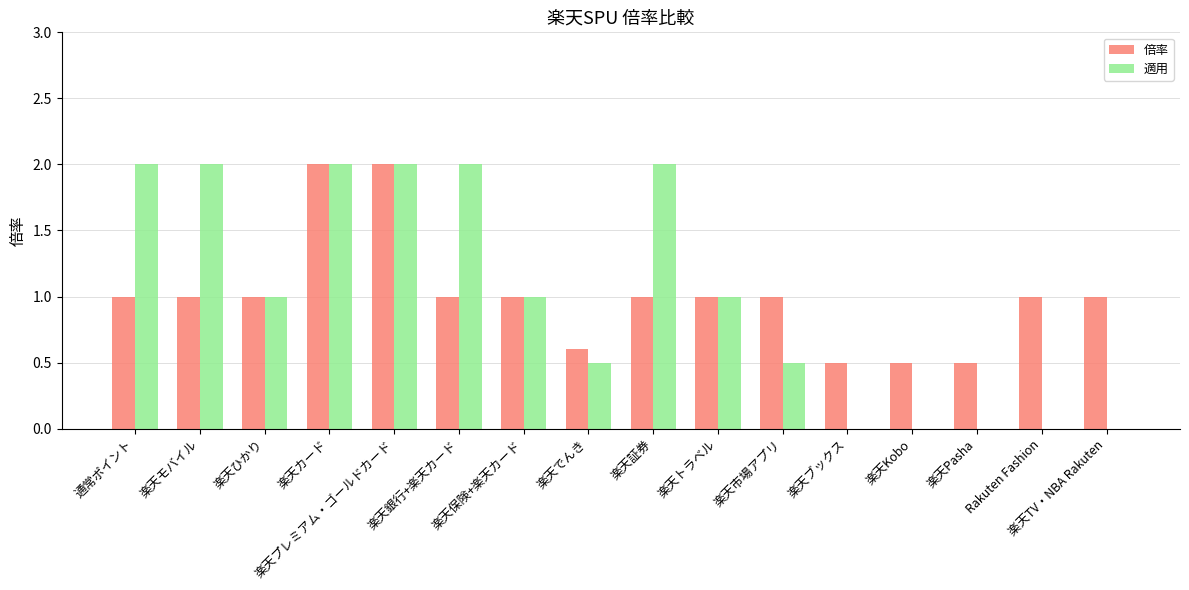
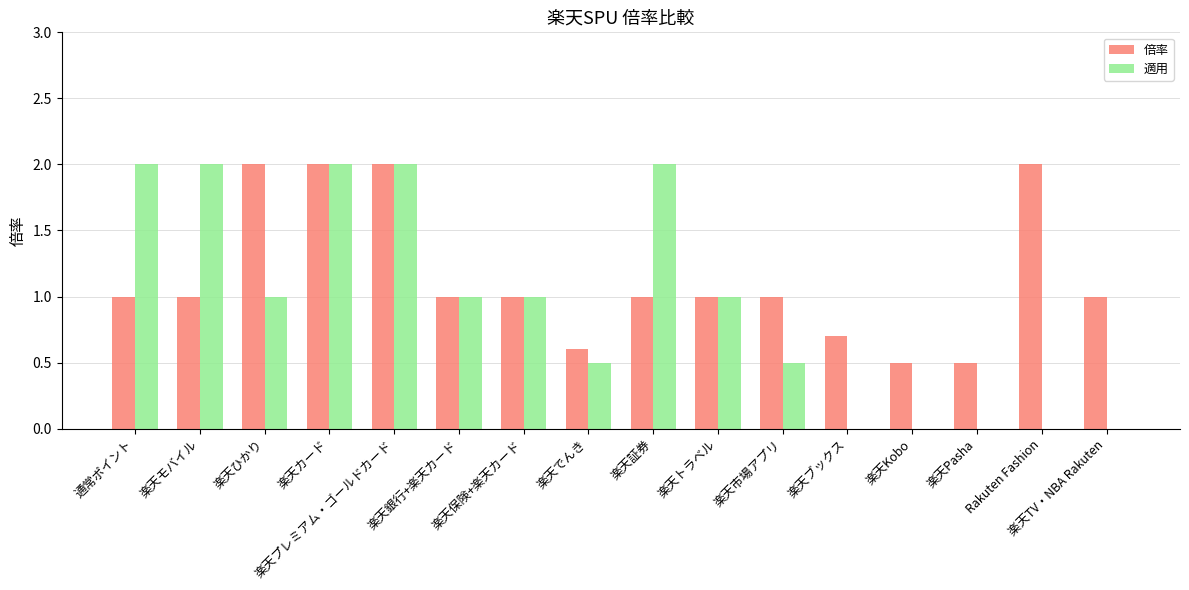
倍率, 楽天ひかり: 1 -> 2
適用, 楽天銀行+楽天カード: 2 -> 1
倍率, 楽天ブックス: 0.5 -> 0.7
倍率, Rakuten Fashion: 1 -> 2
